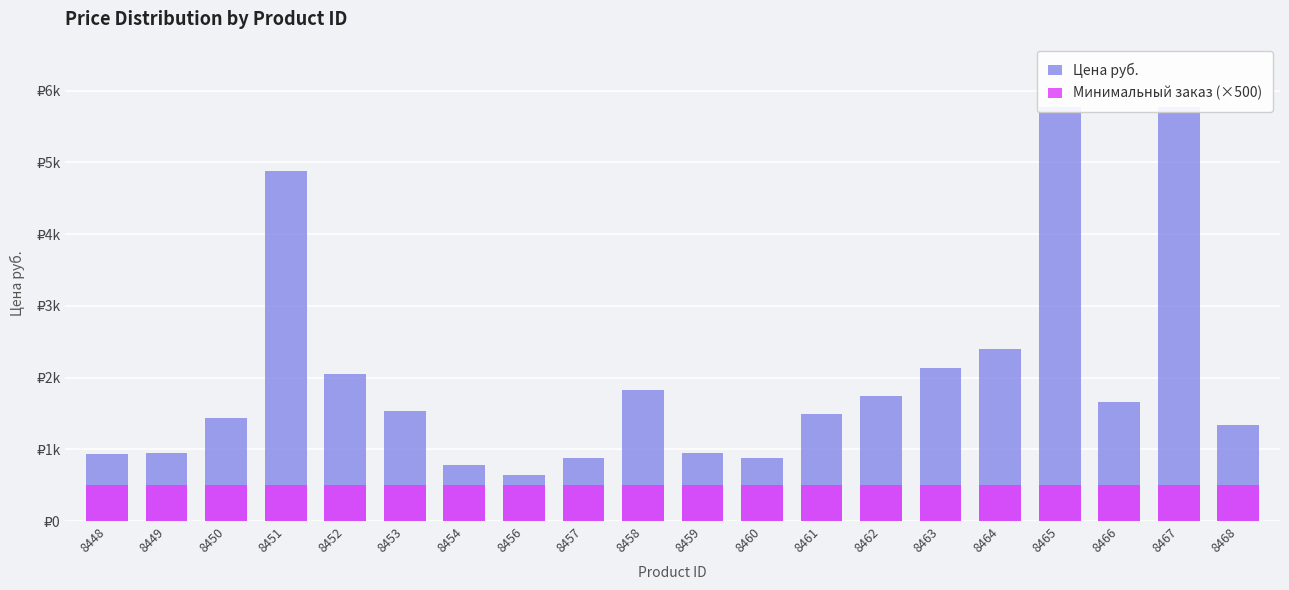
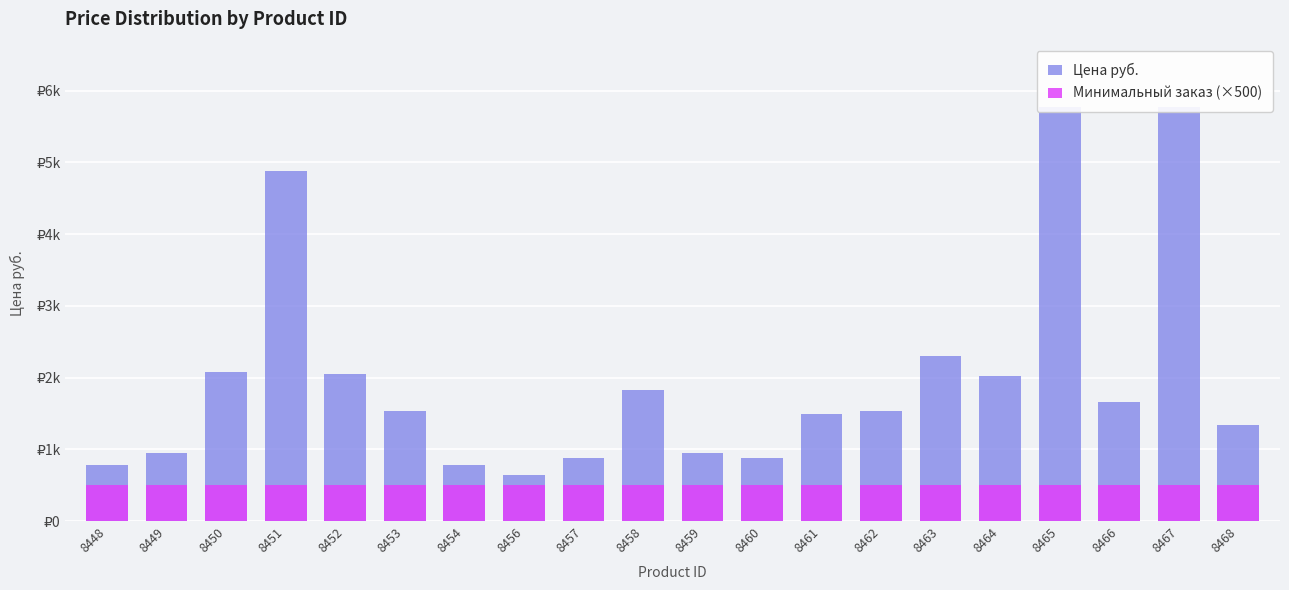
Цена руб., 8448: ₽900 -> ₽800
Цена руб., 8450: ₽1400 -> ₽2100
Цена руб., 8462: ₽1700 -> ₽1500
Цена руб., 8463: ₽2100 -> ₽2300
Цена руб., 8464: ₽2400 -> ₽2000
